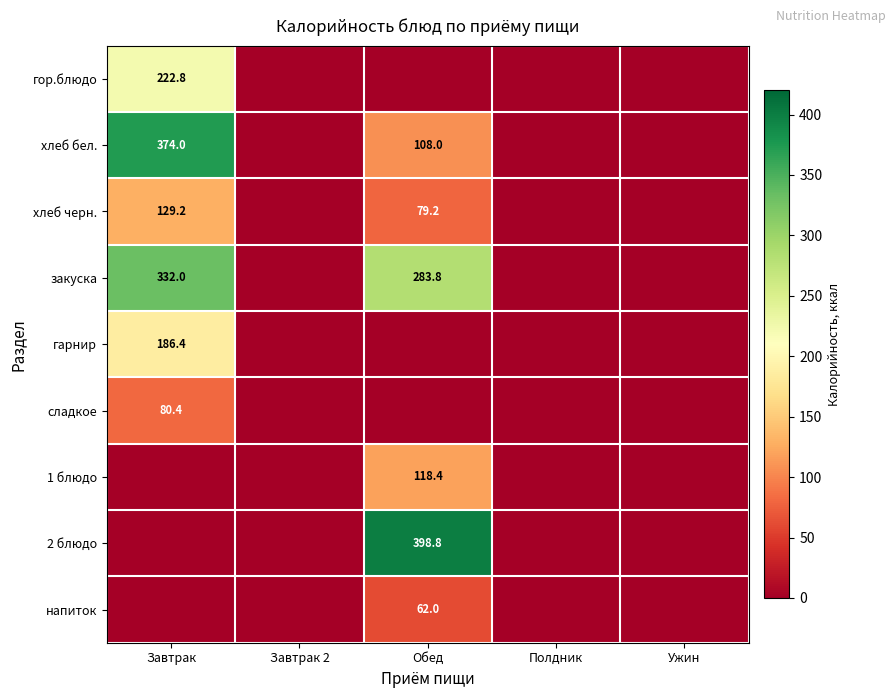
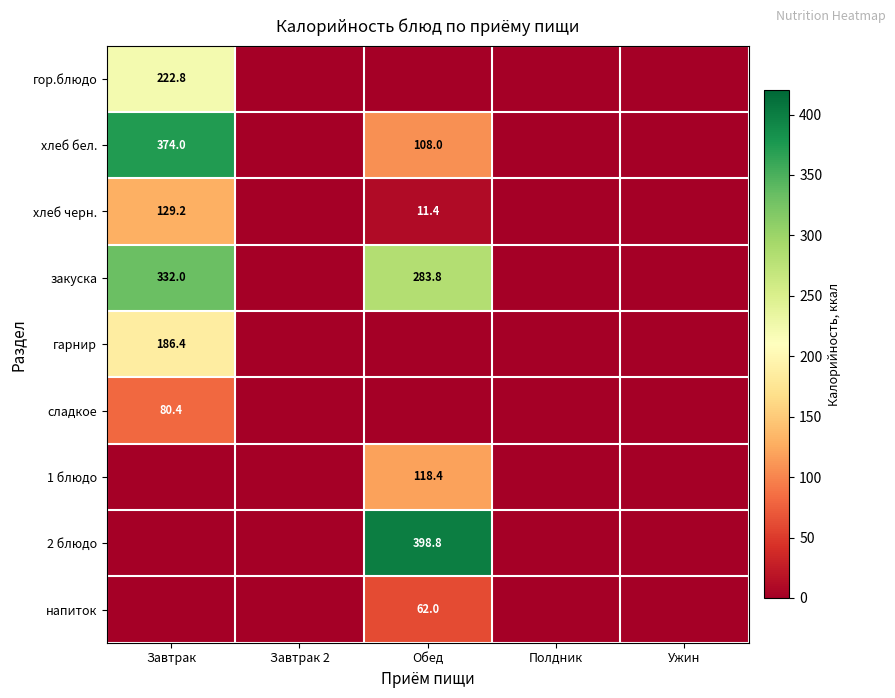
хлеб черн., Обед: 79.2 -> 11.4
